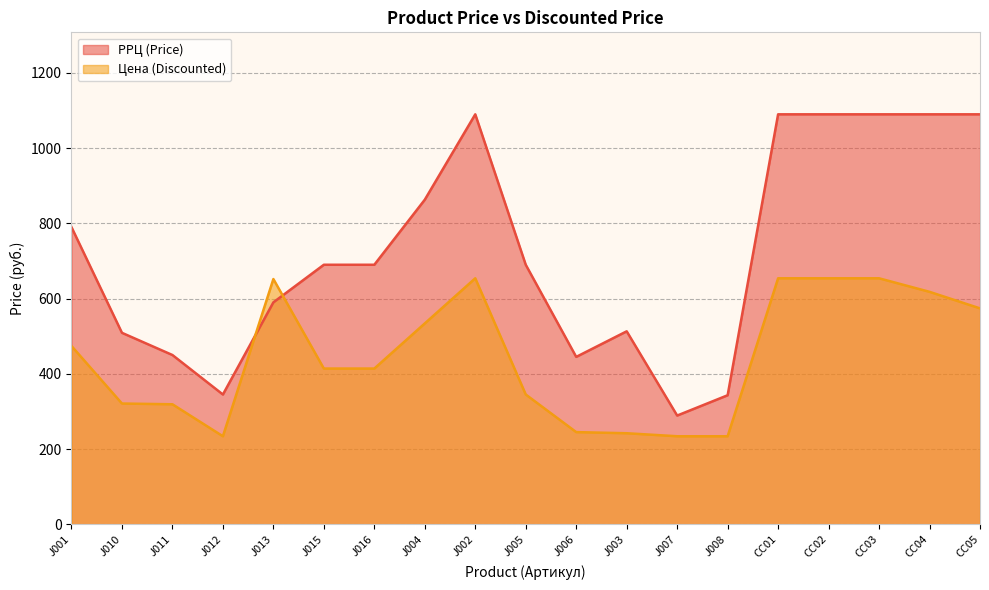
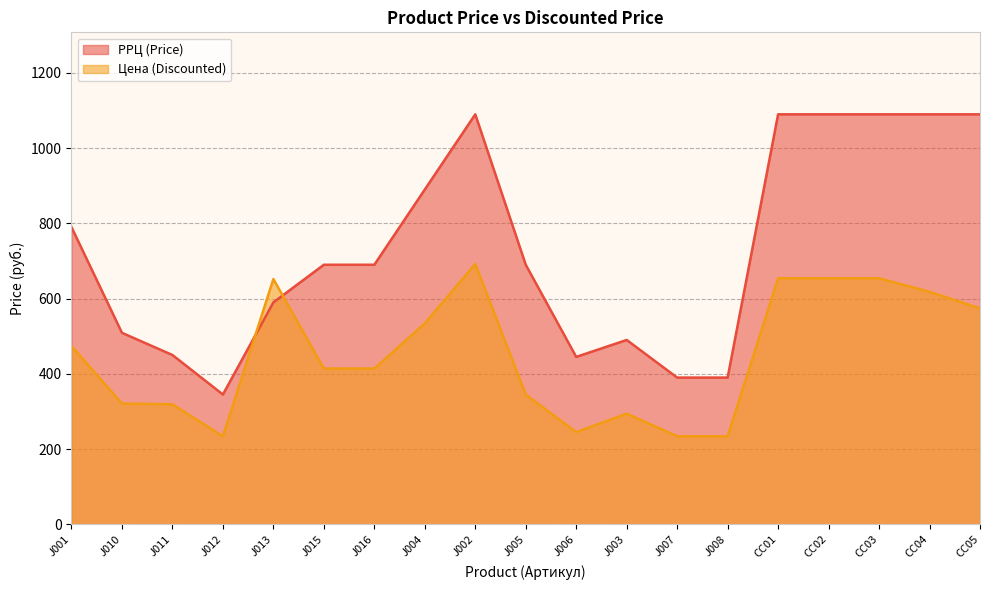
РРЦ (Price), J004: 860 -> 890
Цена (Discounted), J002: 650 -> 690
РРЦ (Price), J003: 510 -> 490
Цена (Discounted), J003: 240 -> 290
РРЦ (Price), J007: 290 -> 390
РРЦ (Price), J008: 340 -> 390
